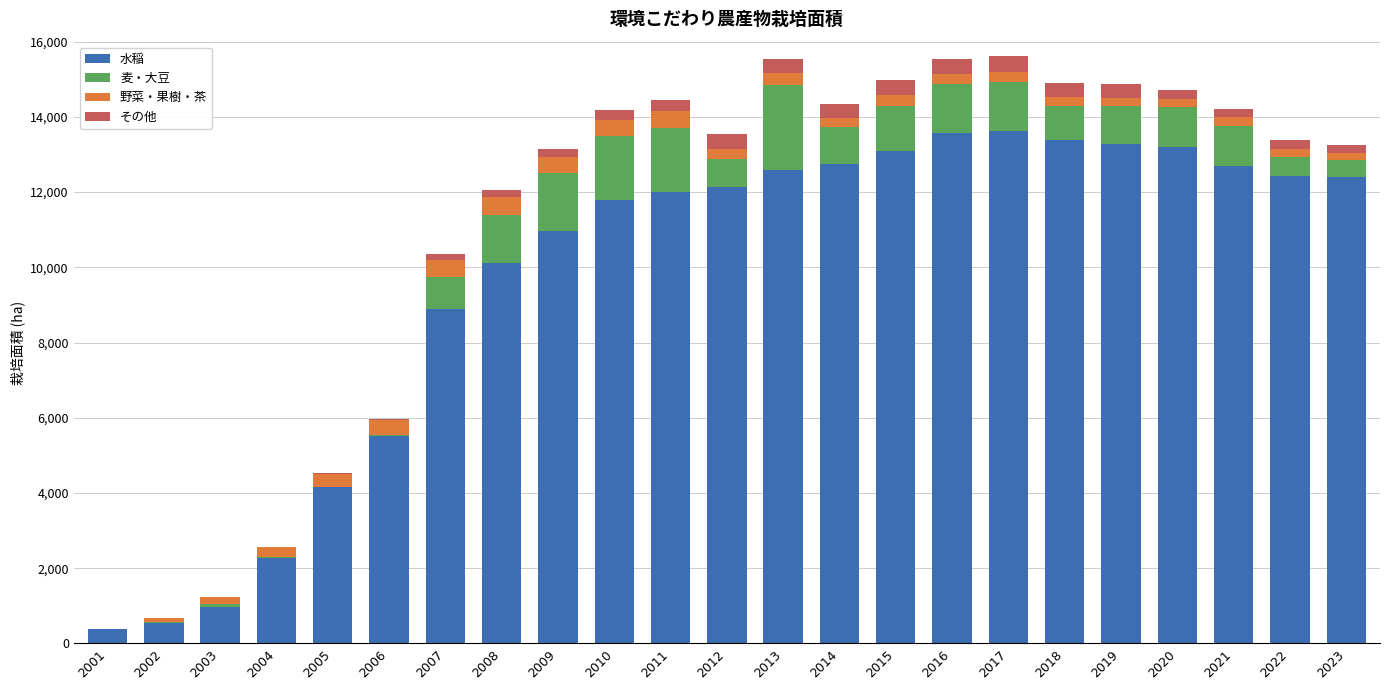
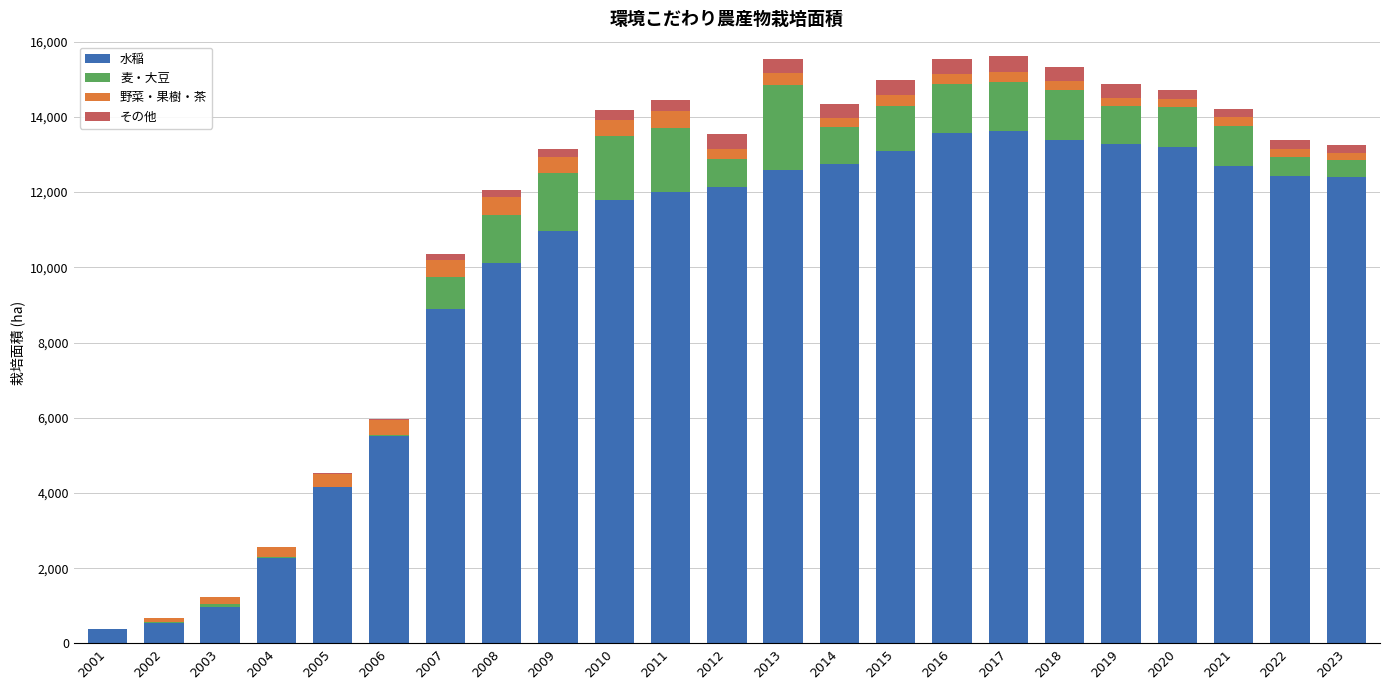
麦・大豆, 2018: 900 -> 1,300
